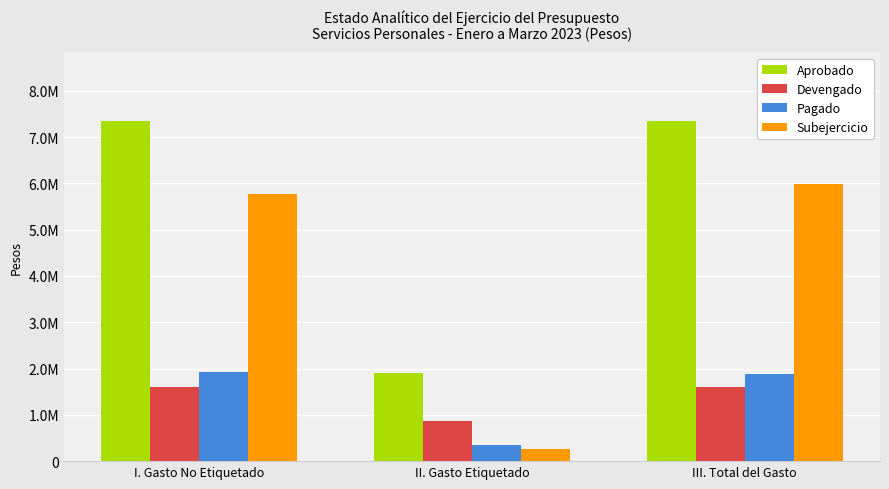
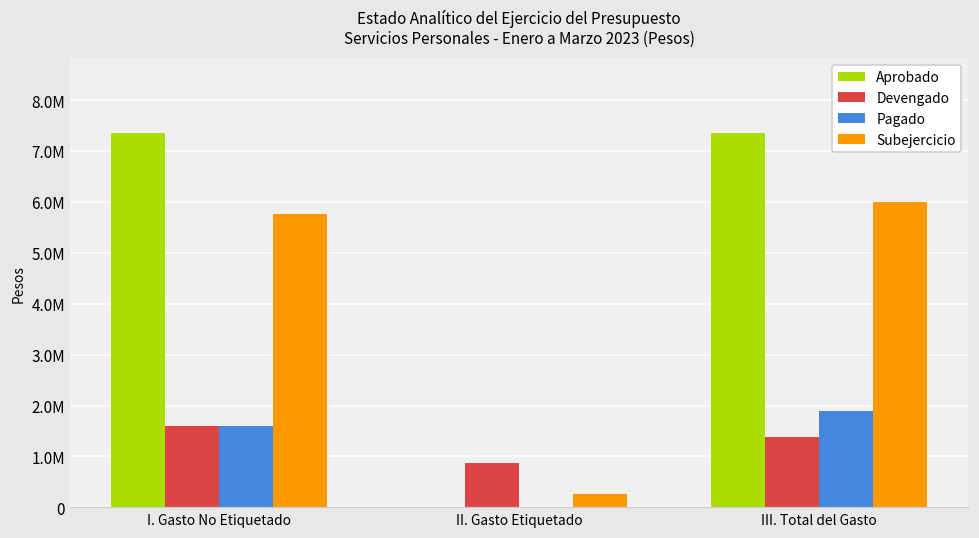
Pagado, I. Gasto No Etiquetado: 1900000 -> 1600000
Aprobado, II. Gasto Etiquetado: 1900000 -> 0
Pagado, II. Gasto Etiquetado: 300000 -> 0
Devengado, III. Total del Gasto: 1600000 -> 1400000
